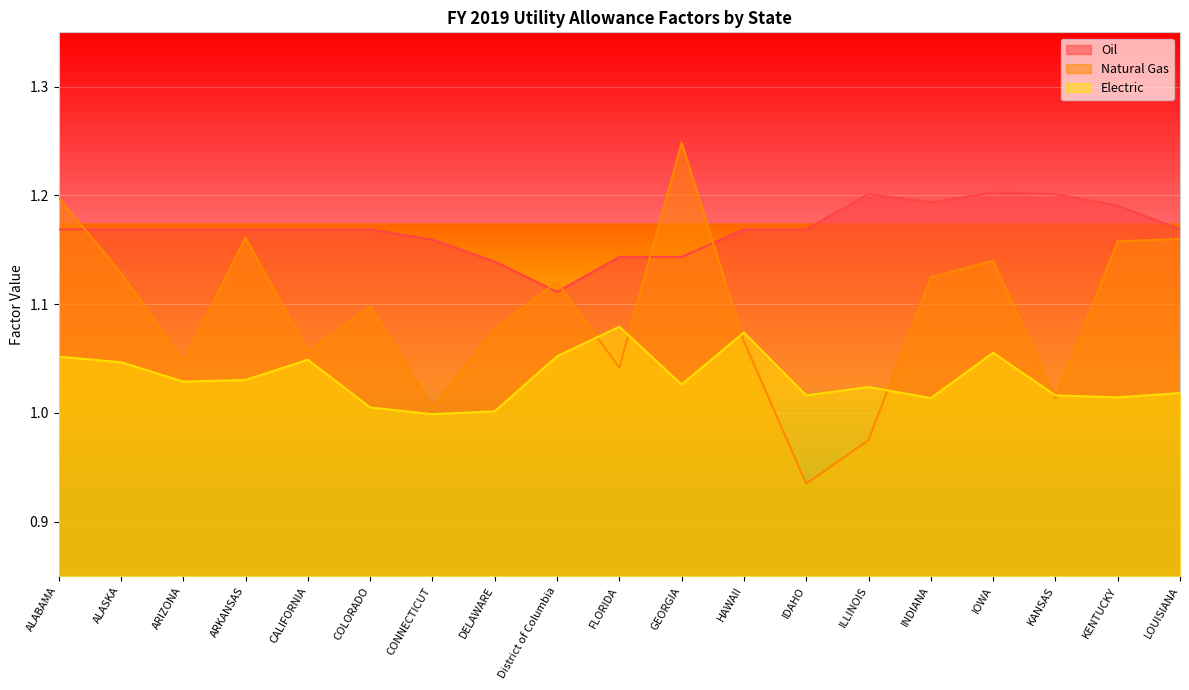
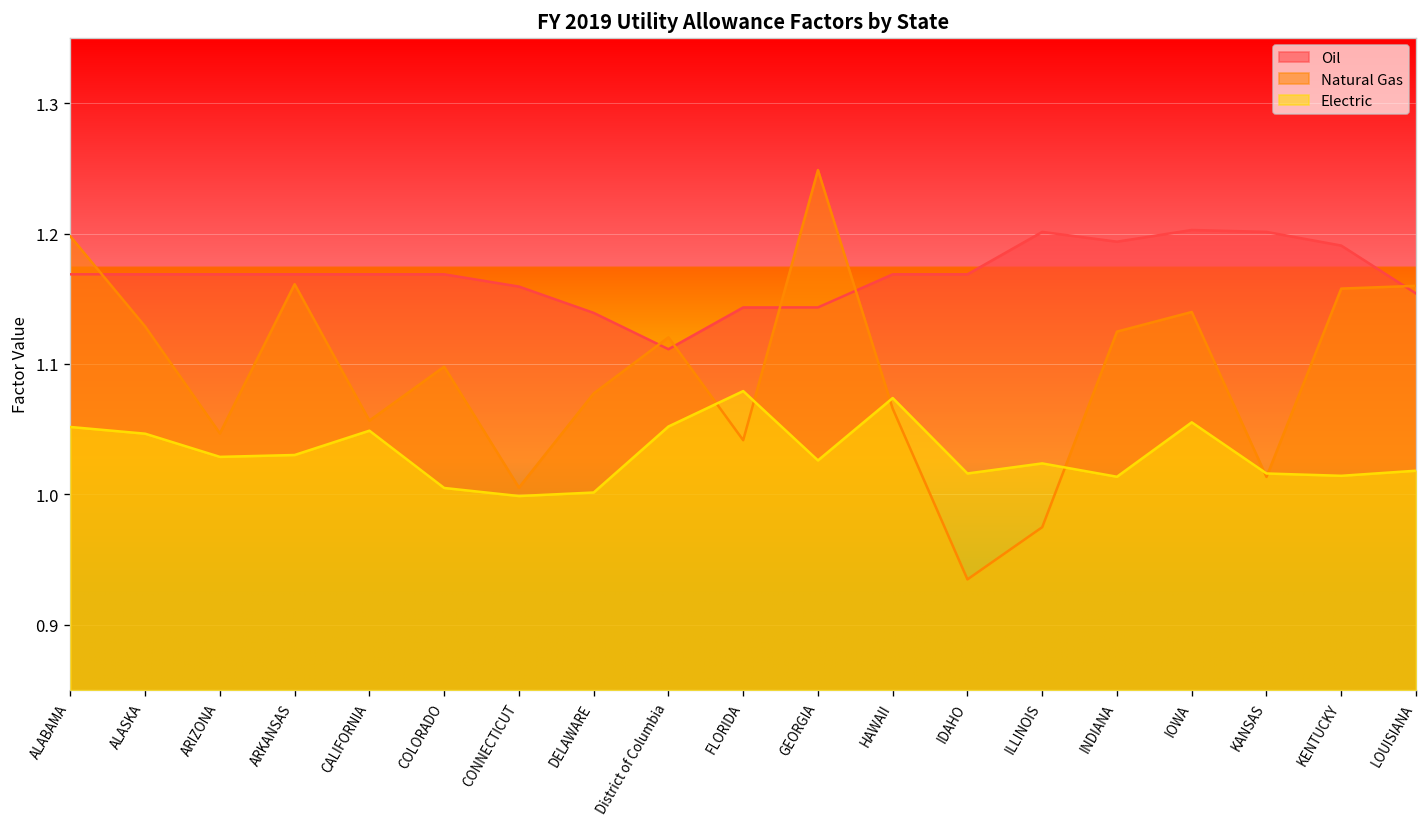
Oil, LOUISIANA: 1.169 -> 1.154
